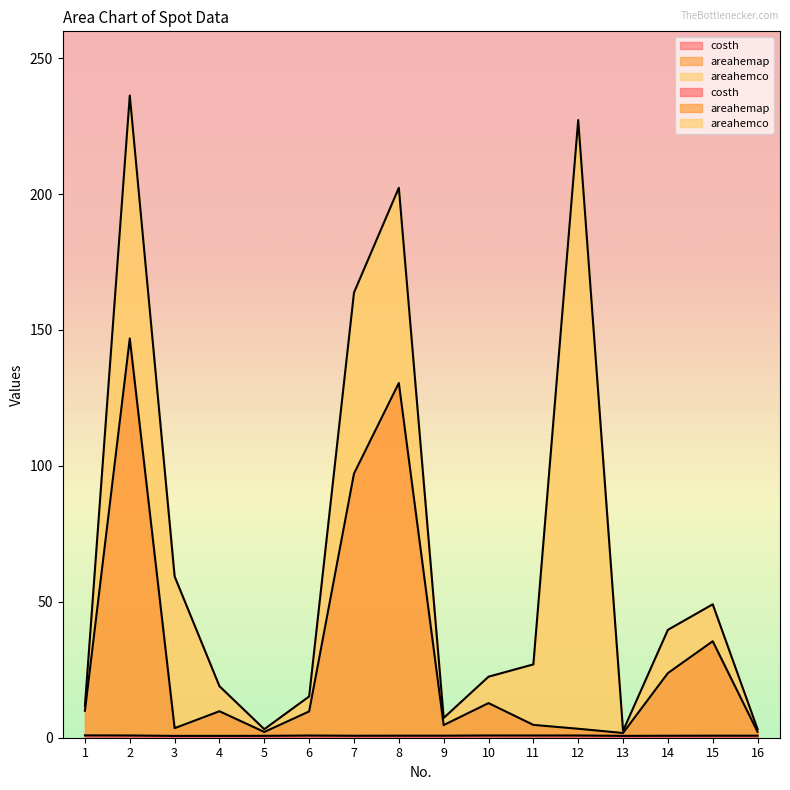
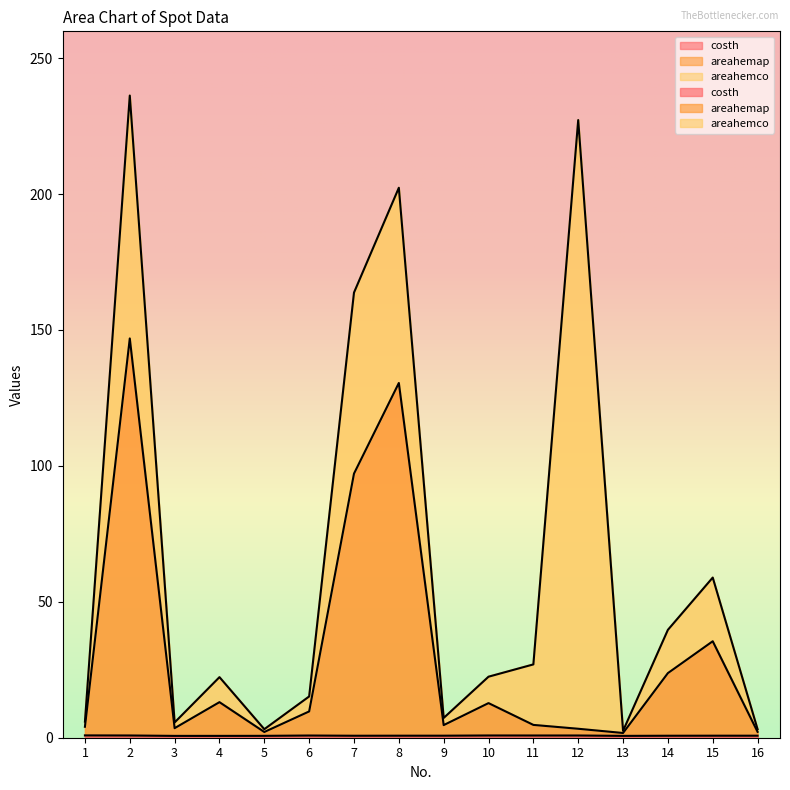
areahemap, 1: 9 -> 3
areahemco, 3: 56 -> 2
areahemap, 4: 9 -> 12
areahemco, 15: 14 -> 23
